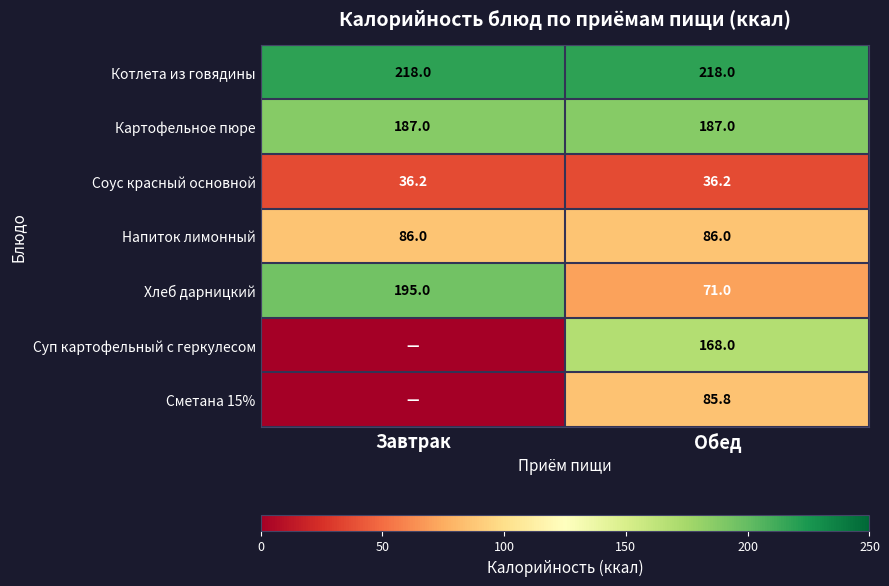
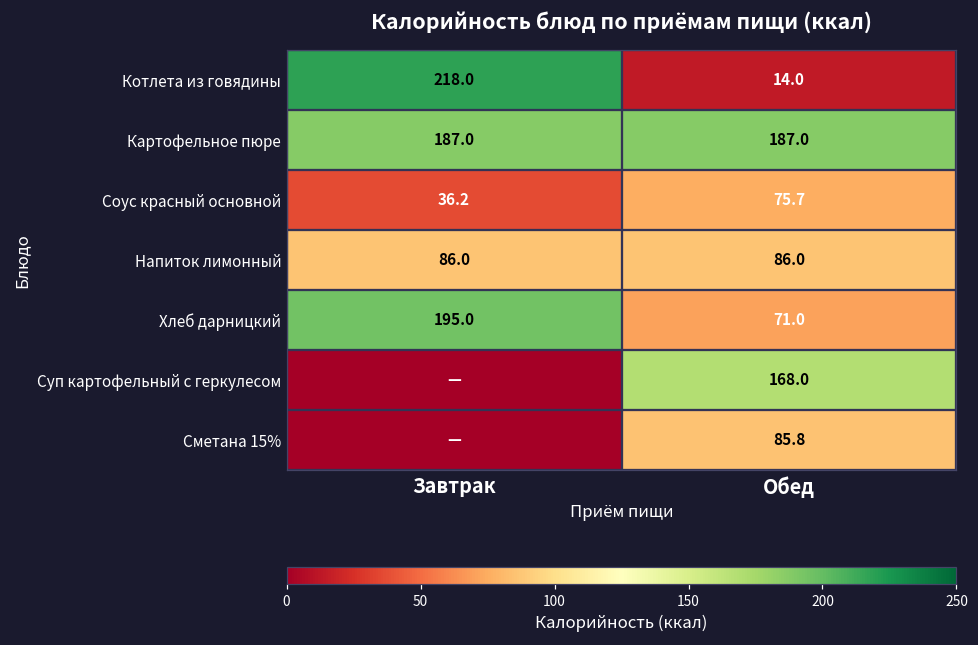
Котлета из говядины, Обед: 218.0 -> 14.0
Соус красный основной, Обед: 36.2 -> 75.7
